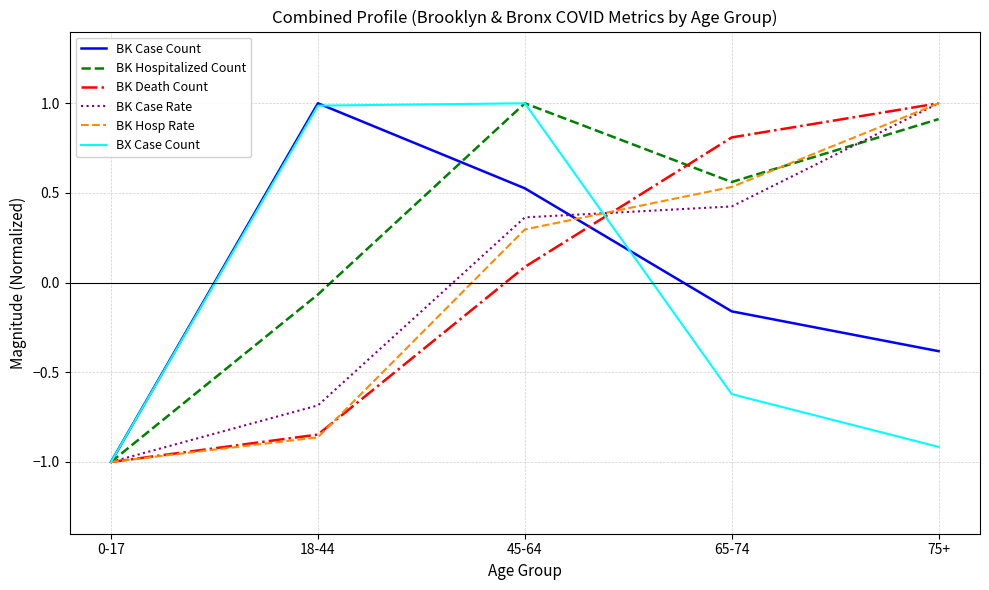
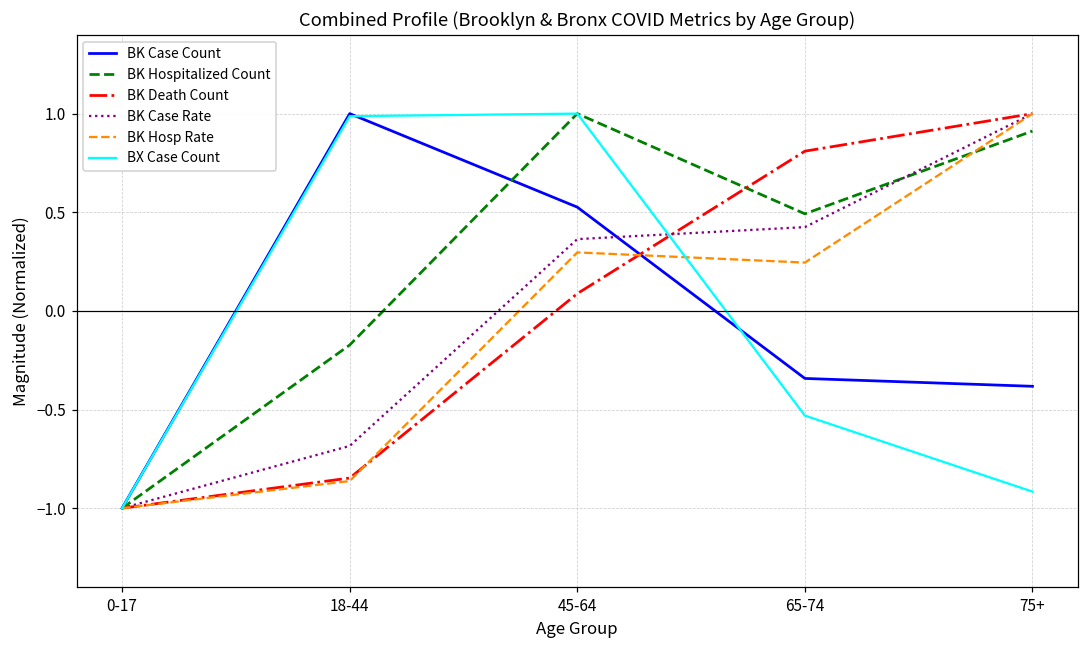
BK Hospitalized Count, 18-44: -0.07 -> -0.17
BK Case Count, 65-74: -0.16 -> -0.34
BK Hospitalized Count, 65-74: 0.56 -> 0.49
BK Hosp Rate, 65-74: 0.53 -> 0.24
BX Case Count, 65-74: -0.62 -> -0.53
